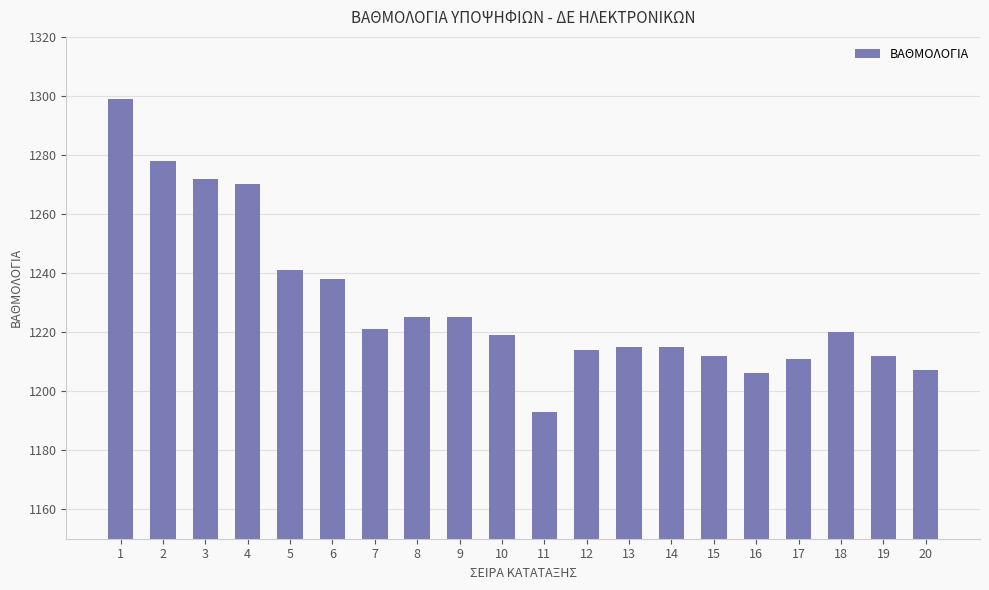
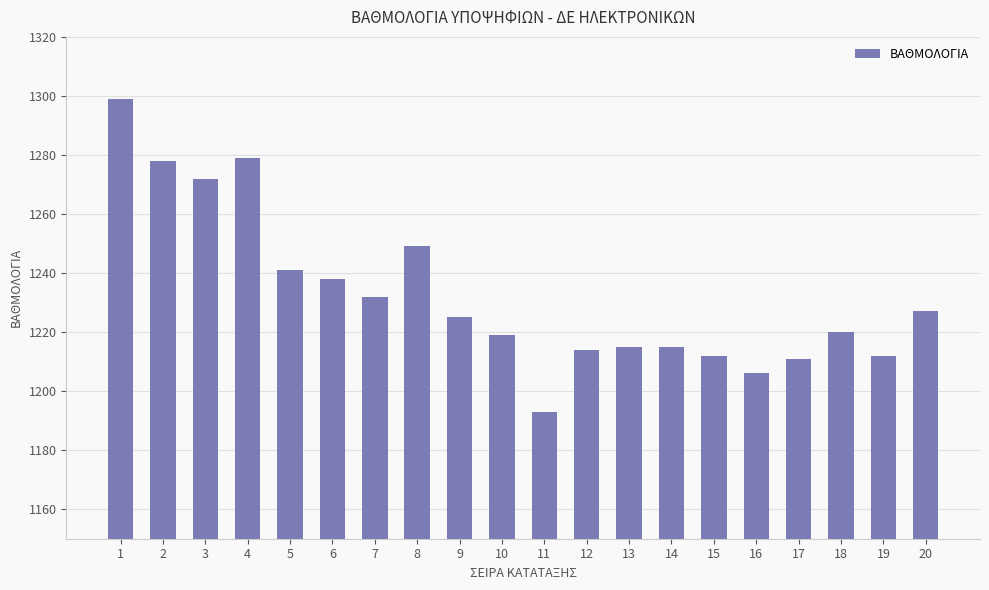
4: 1270 -> 1279
7: 1221 -> 1232
8: 1225 -> 1249
20: 1207 -> 1227
